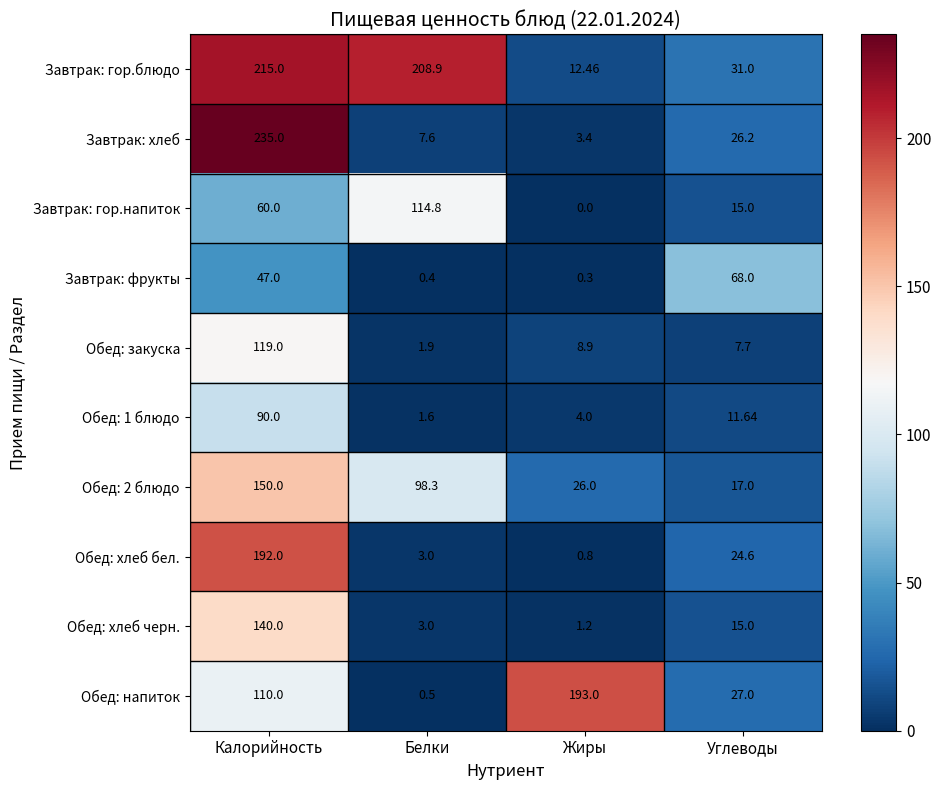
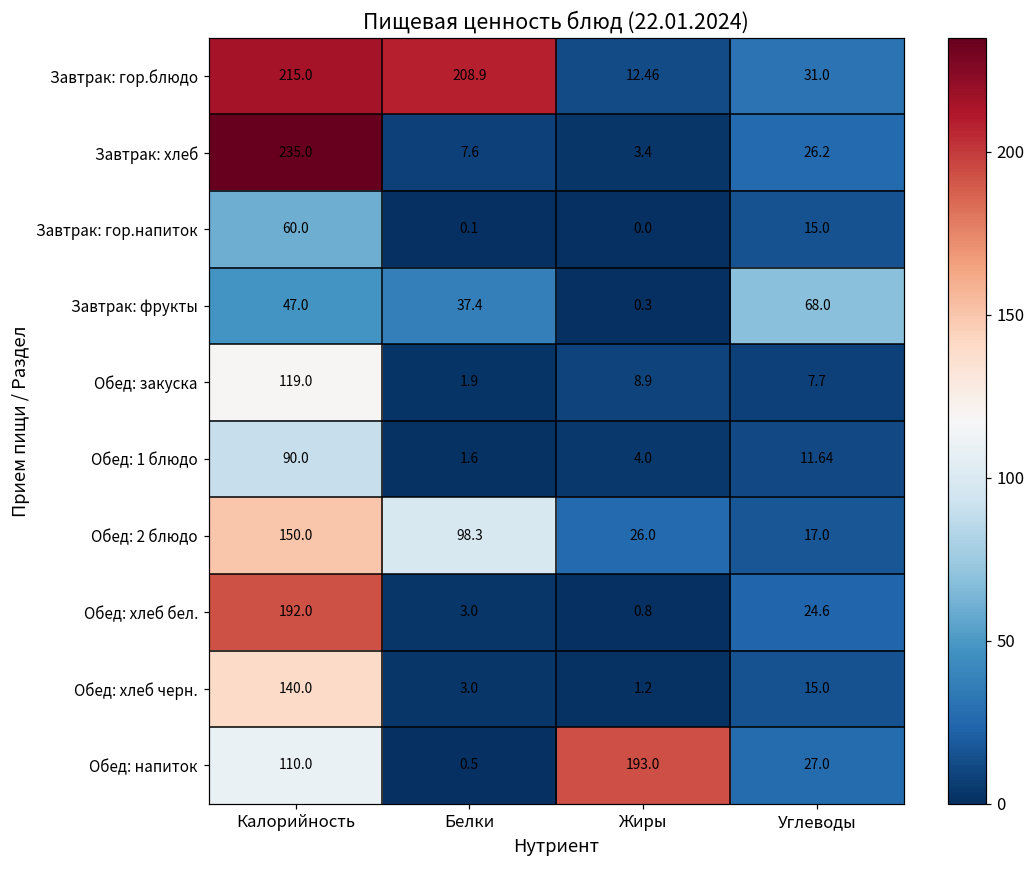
Завтрак: гор.напиток, Белки: 114.8 -> 0.1
Завтрак: фрукты, Белки: 0.4 -> 37.4
